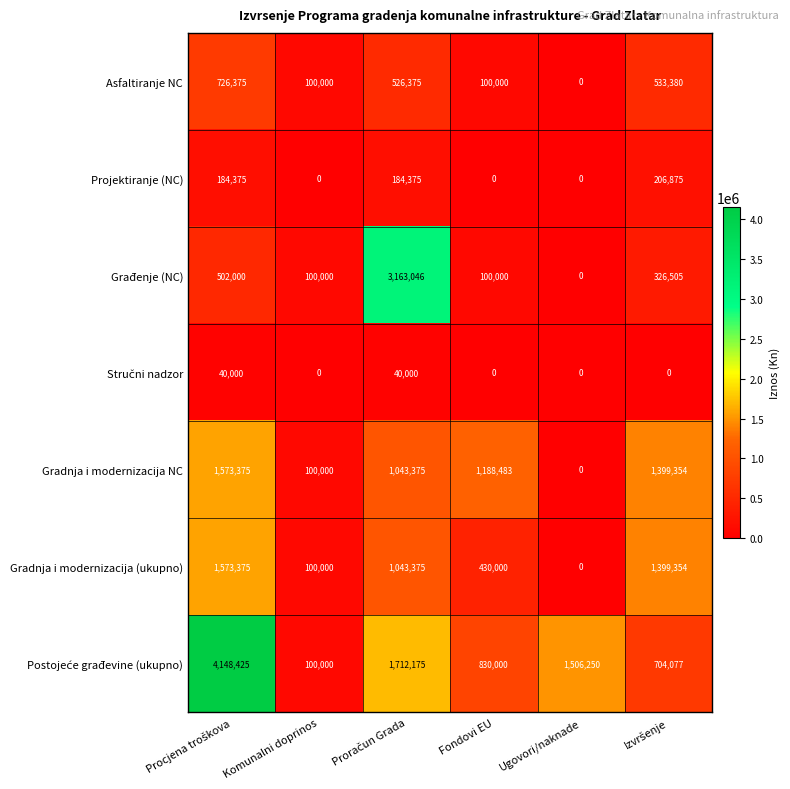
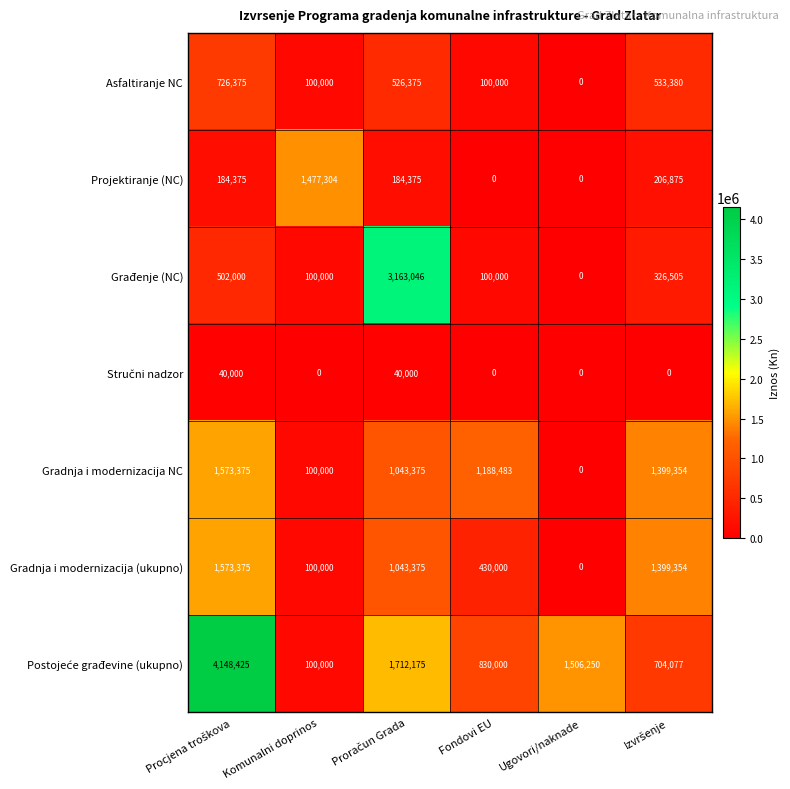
Projektiranje (NC), Komunalni doprinos: 0 -> 1,477,304
